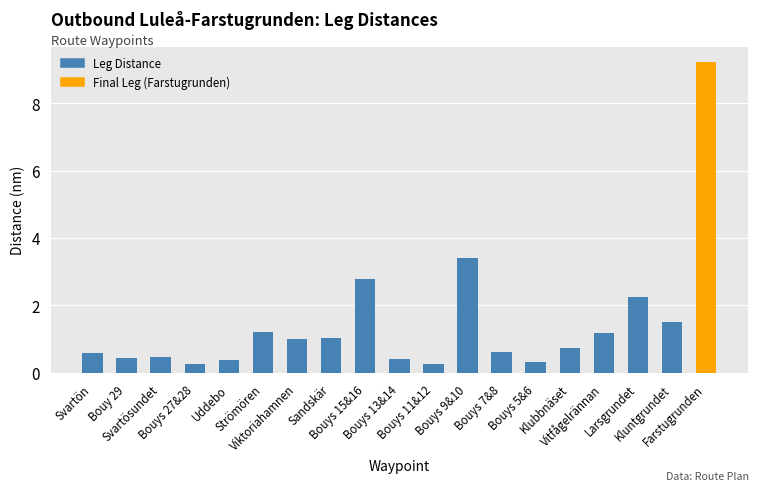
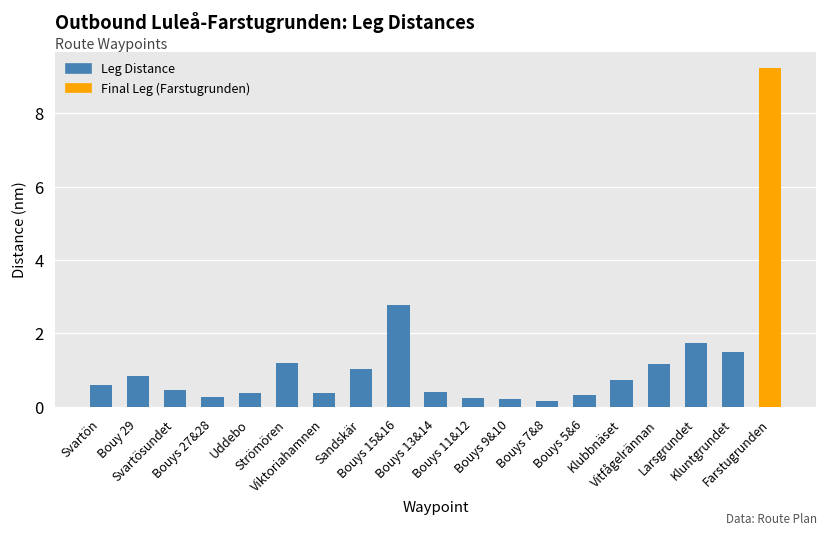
Bouy 29: 0.4 -> 0.9
Viktoriahamnen: 1.0 -> 0.4
Bouys 9&10: 3.4 -> 0.2
Bouys 7&8: 0.6 -> 0.1
Larsgrundet: 2.2 -> 1.7
